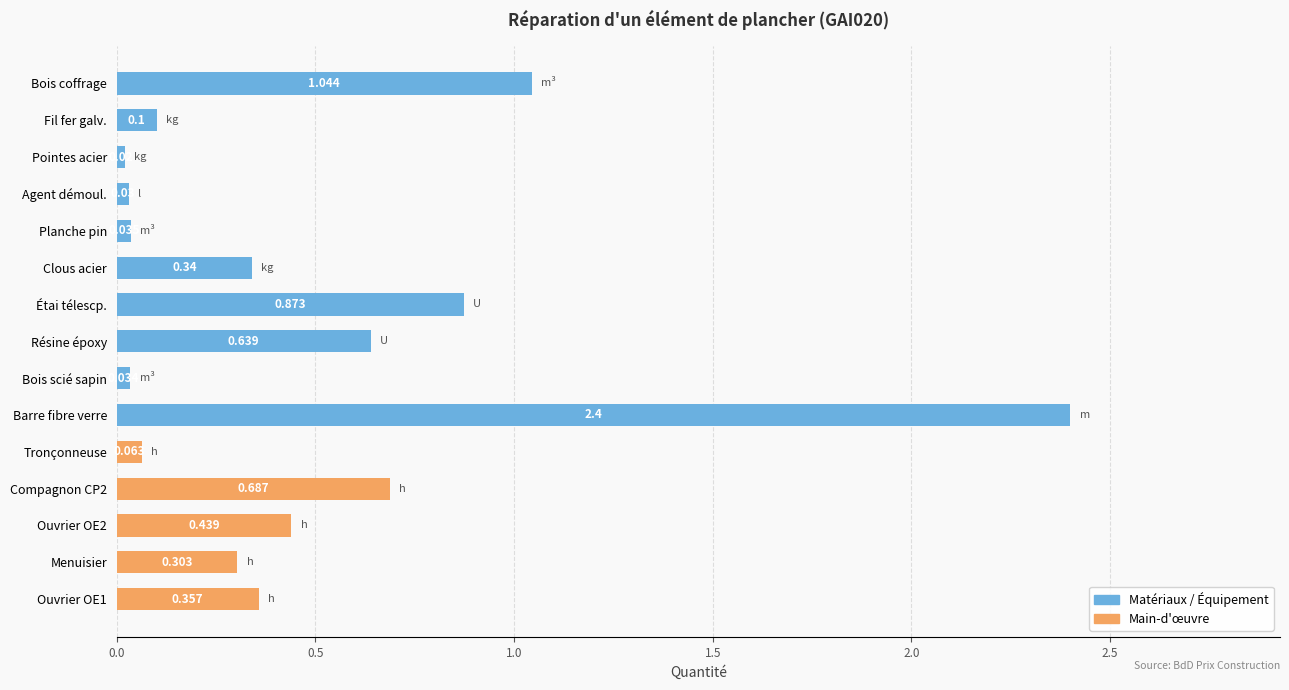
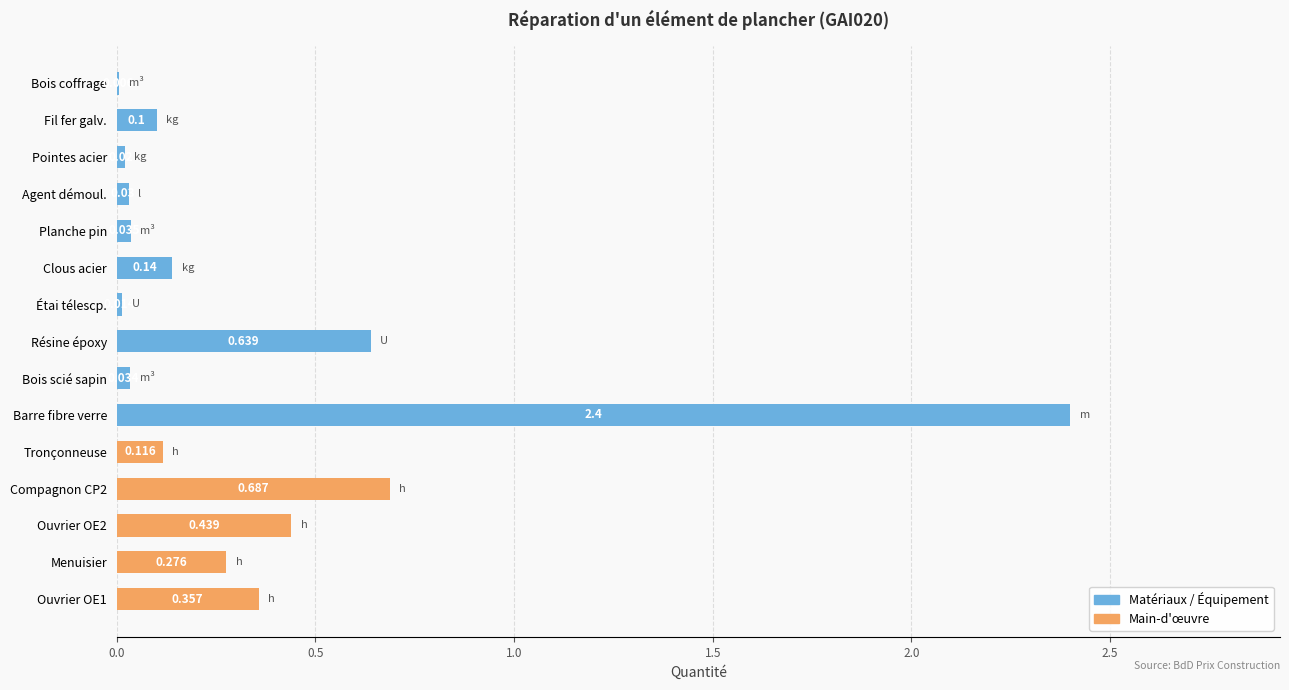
Bois coffrage: 1.04 -> 0.01
Clous acier: 0.34 -> 0.14
Étai télescp.: 0.87 -> 0.01
Tronçonneuse: 0.063 -> 0.116
Menuisier: 0.303 -> 0.276
